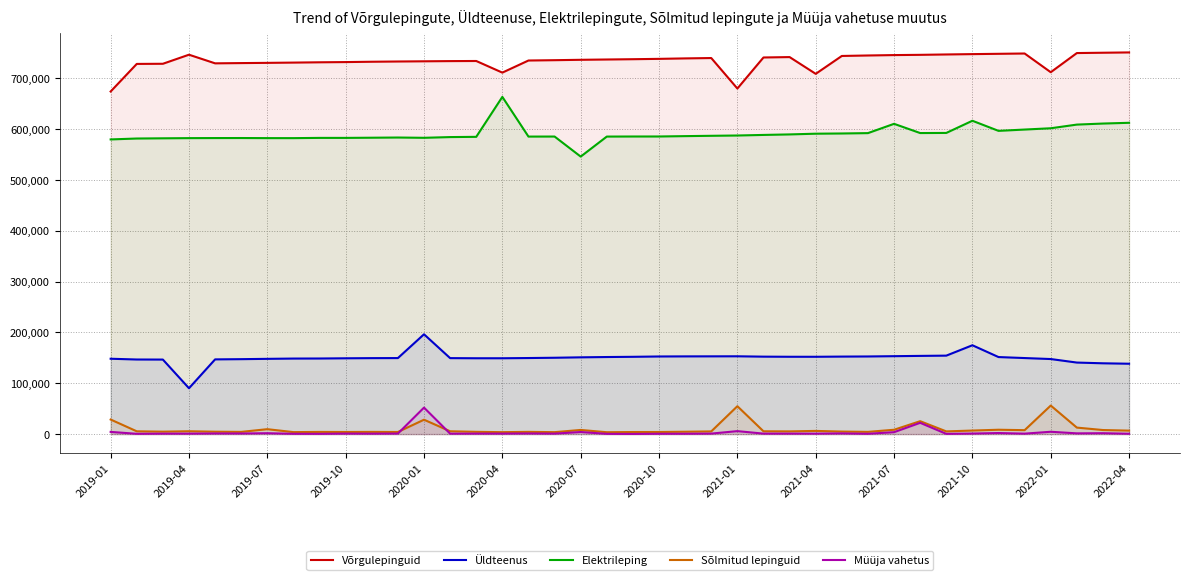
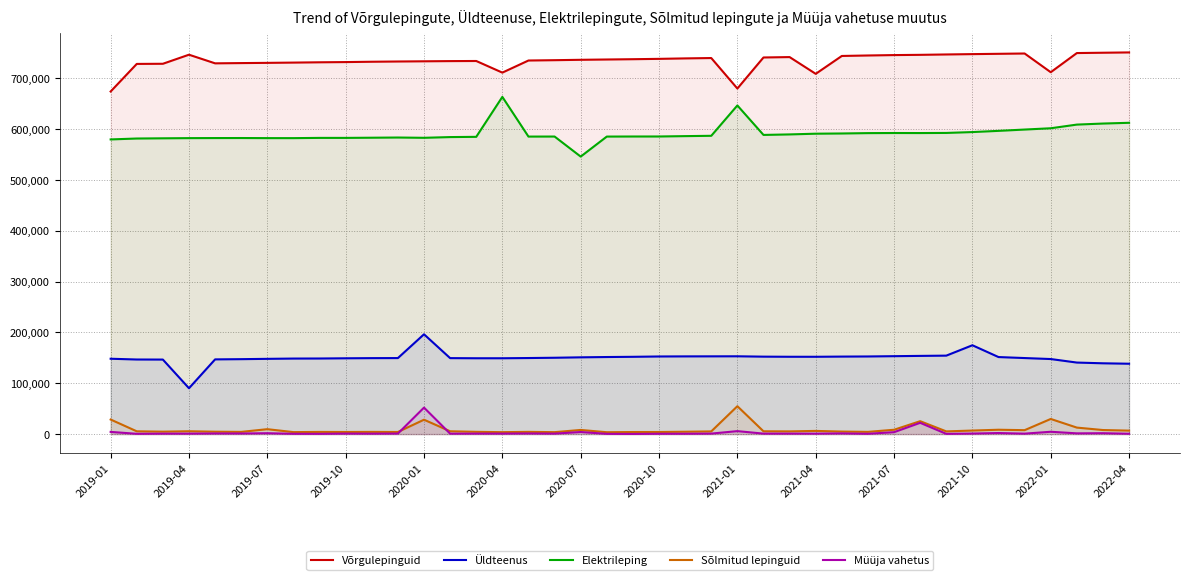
Elektrileping, 2021-01: 590,000 -> 650,000
Elektrileping, 2021-07: 610,000 -> 590,000
Elektrileping, 2021-10: 620,000 -> 590,000
Sõlmitud lepinguid, 2022-01: 60,000 -> 30,000
